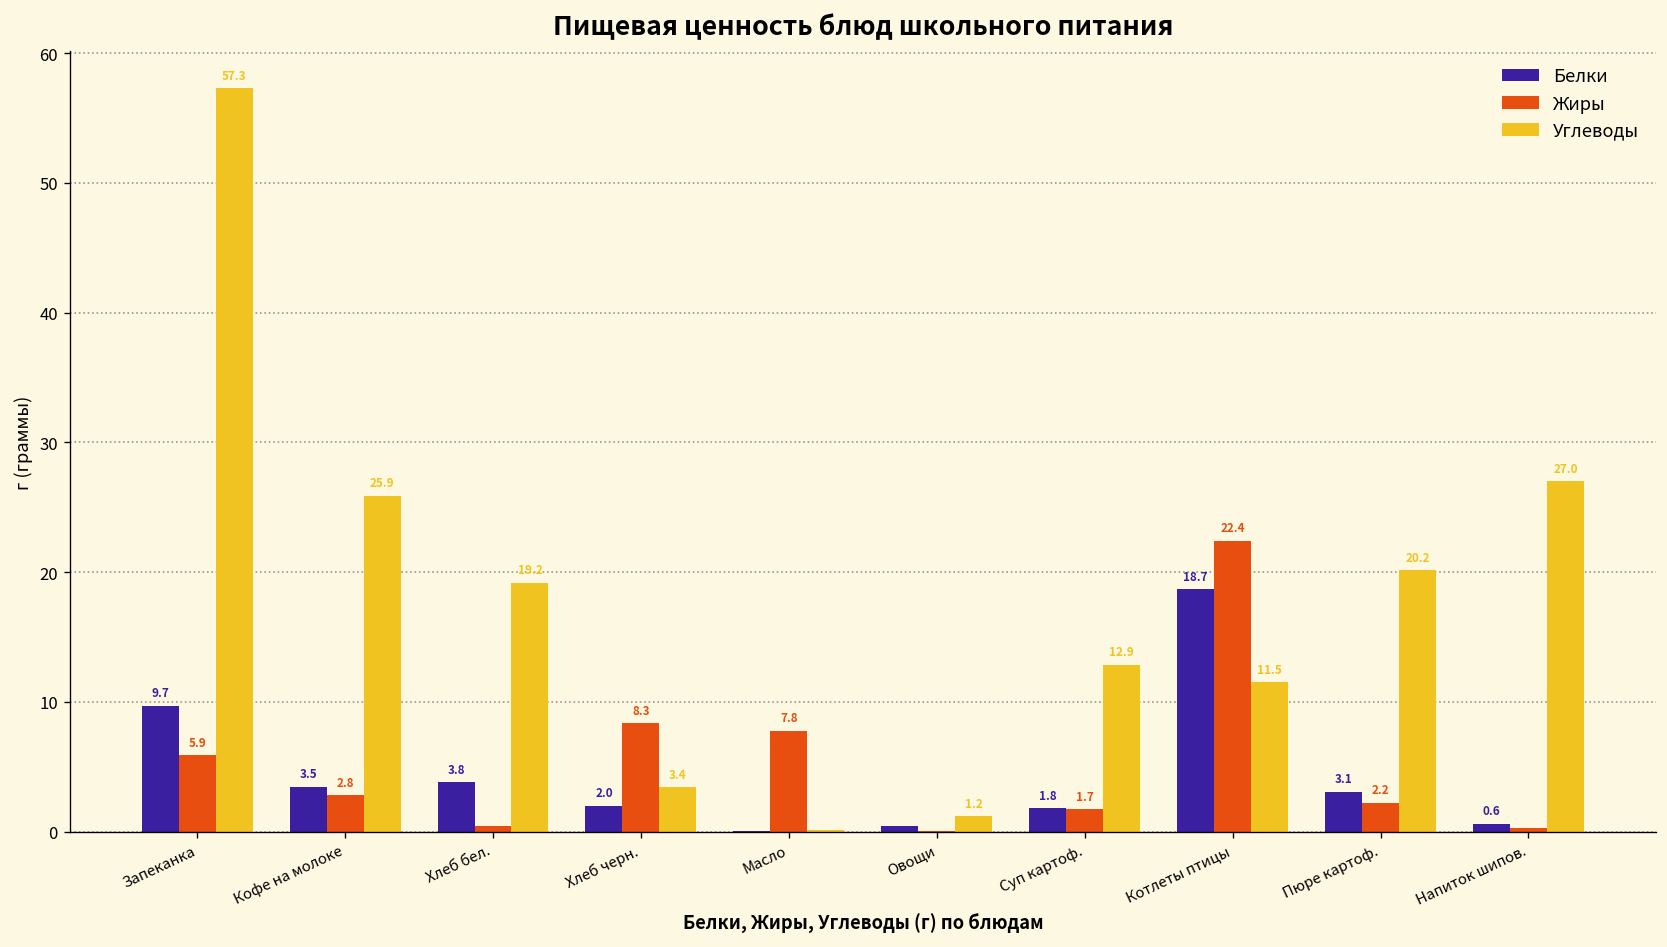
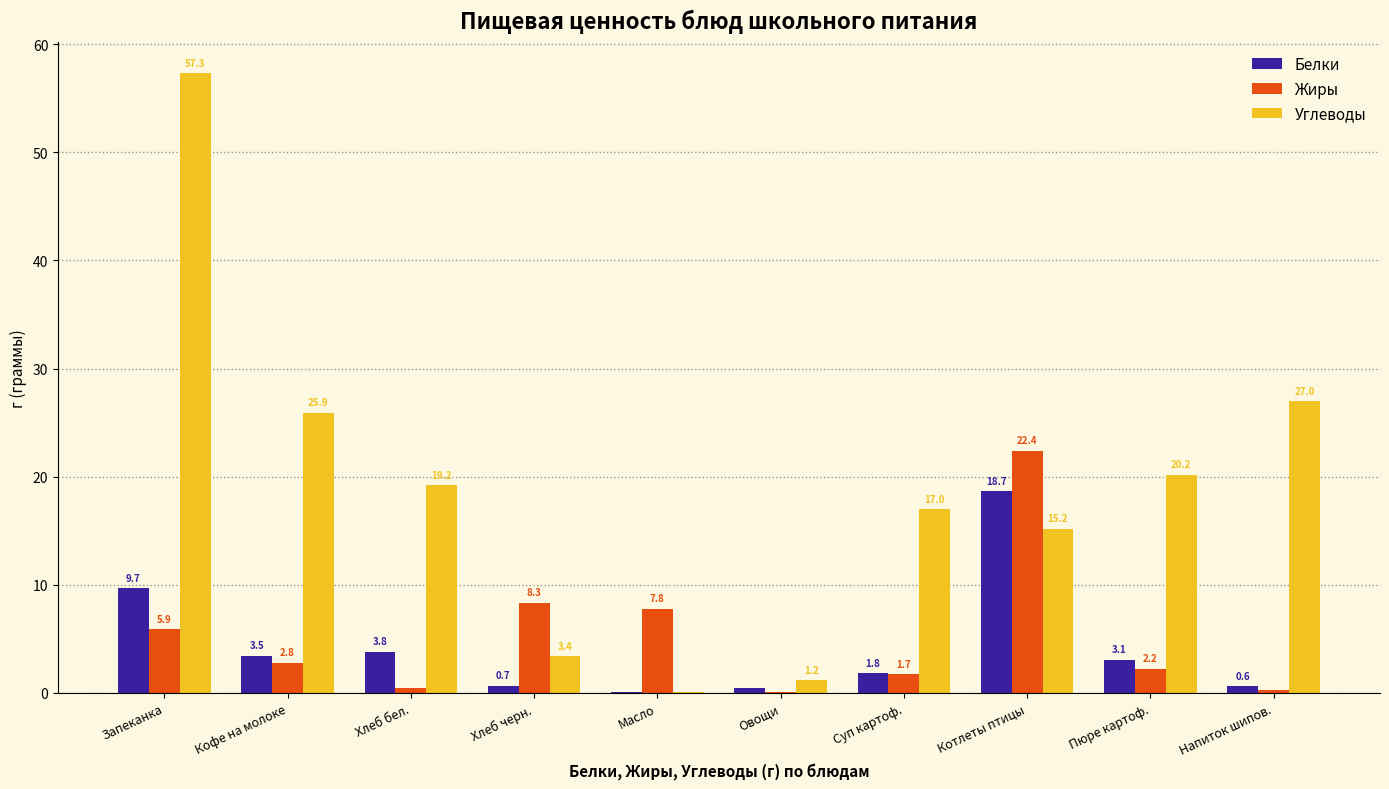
Белки, Хлеб черн.: 2.0 -> 0.7
Углеводы, Суп картоф.: 12.9 -> 17.0
Углеводы, Котлеты птицы: 11.5 -> 15.2
